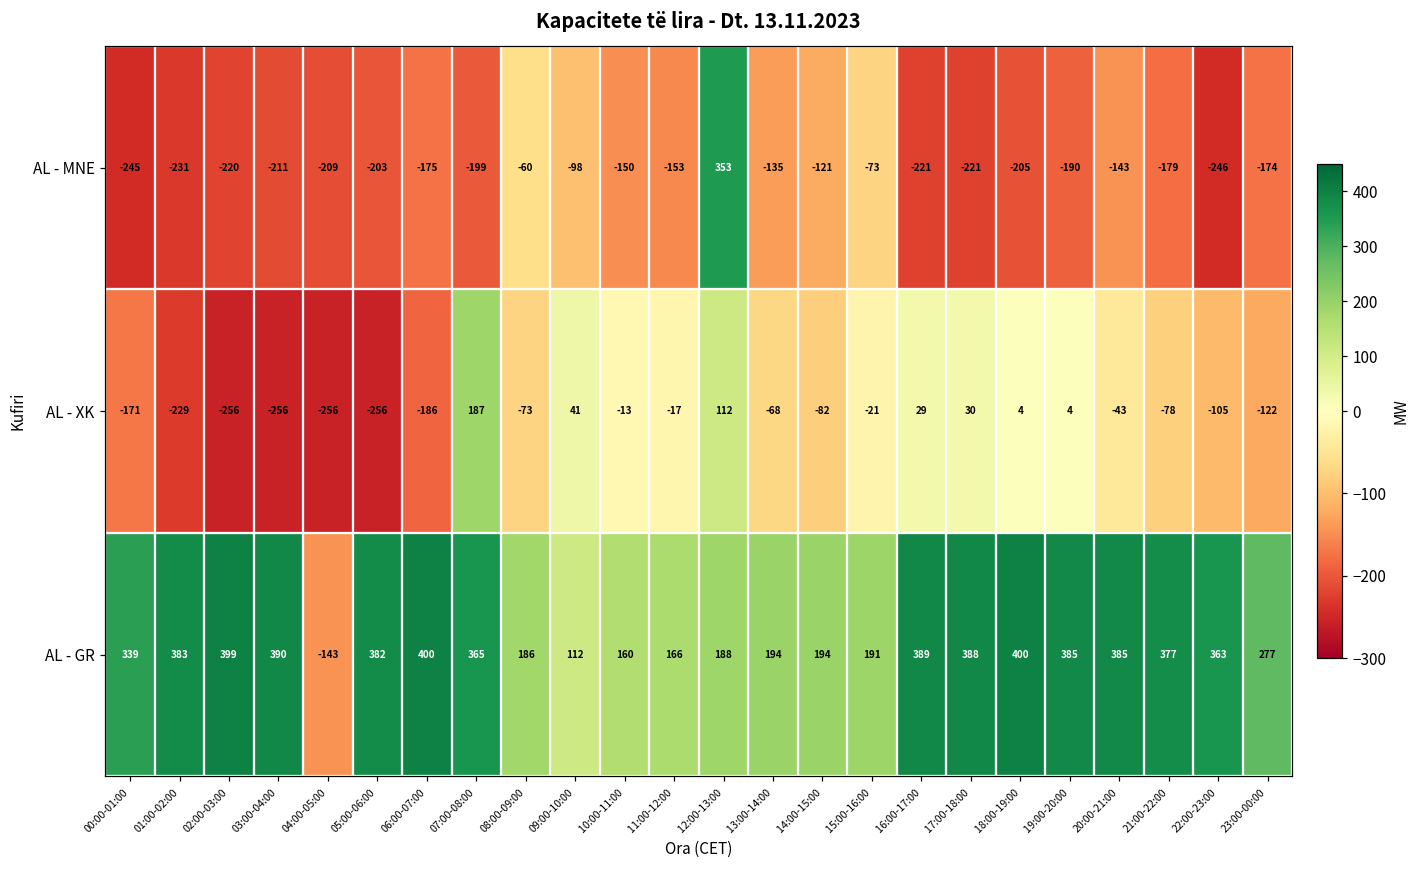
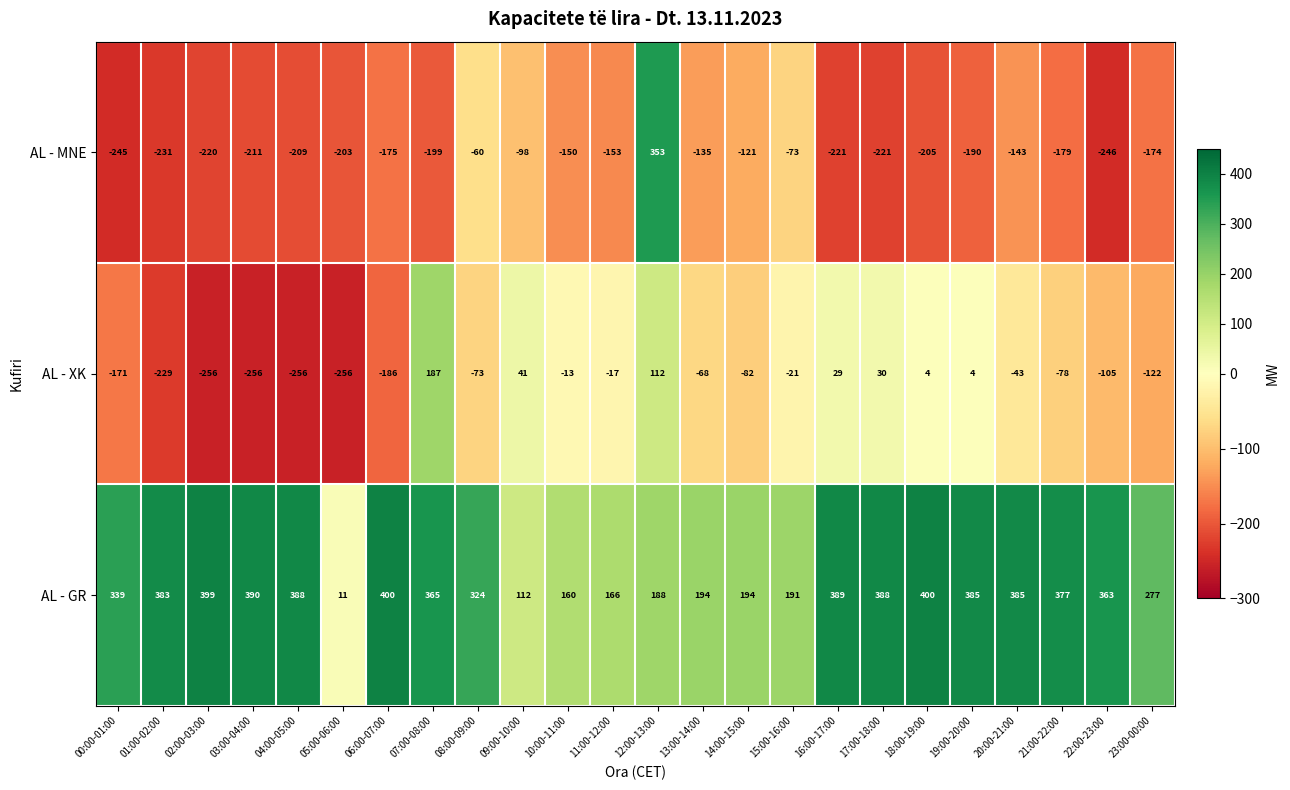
AL - GR, 04:00-05:00: -143 -> 388
AL - GR, 05:00-06:00: 382 -> 11
AL - GR, 08:00-09:00: 186 -> 324
